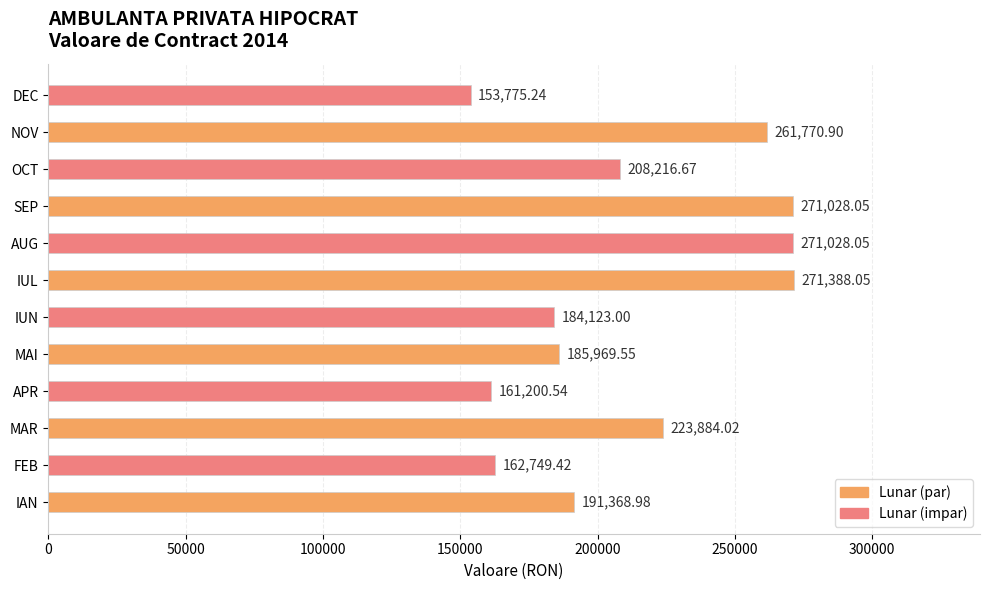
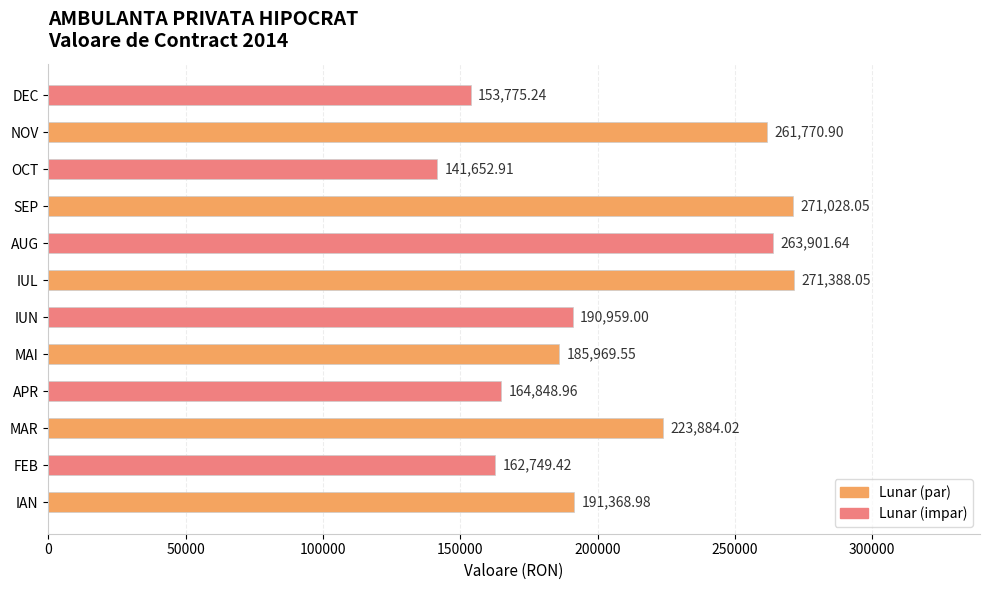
OCT: 208,216.67 -> 141,652.91
AUG: 271,028.05 -> 263,901.64
IUN: 184,123.00 -> 190,959.00
APR: 161,200.54 -> 164,848.96
